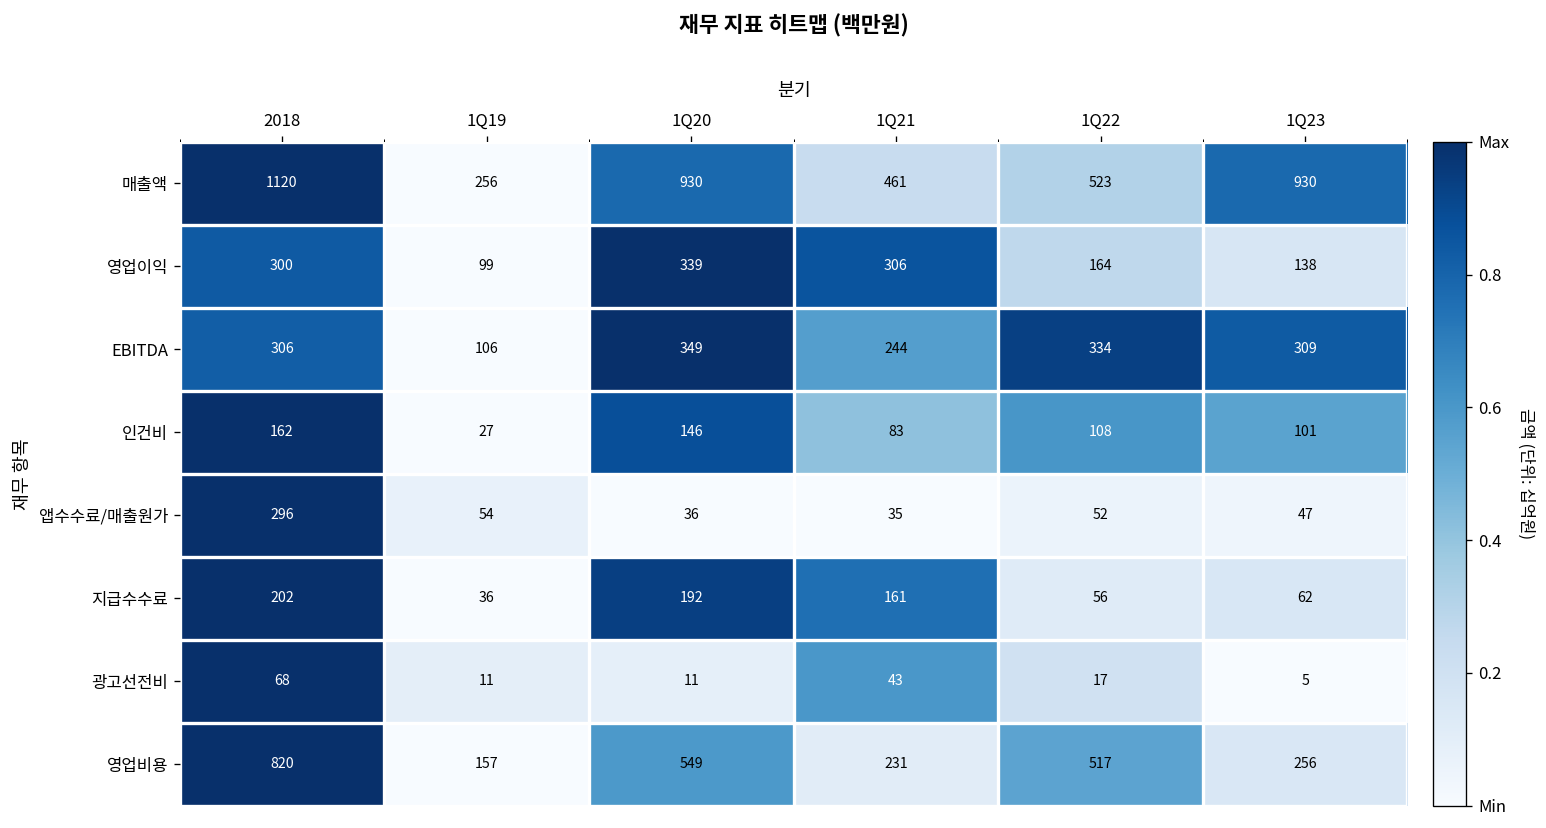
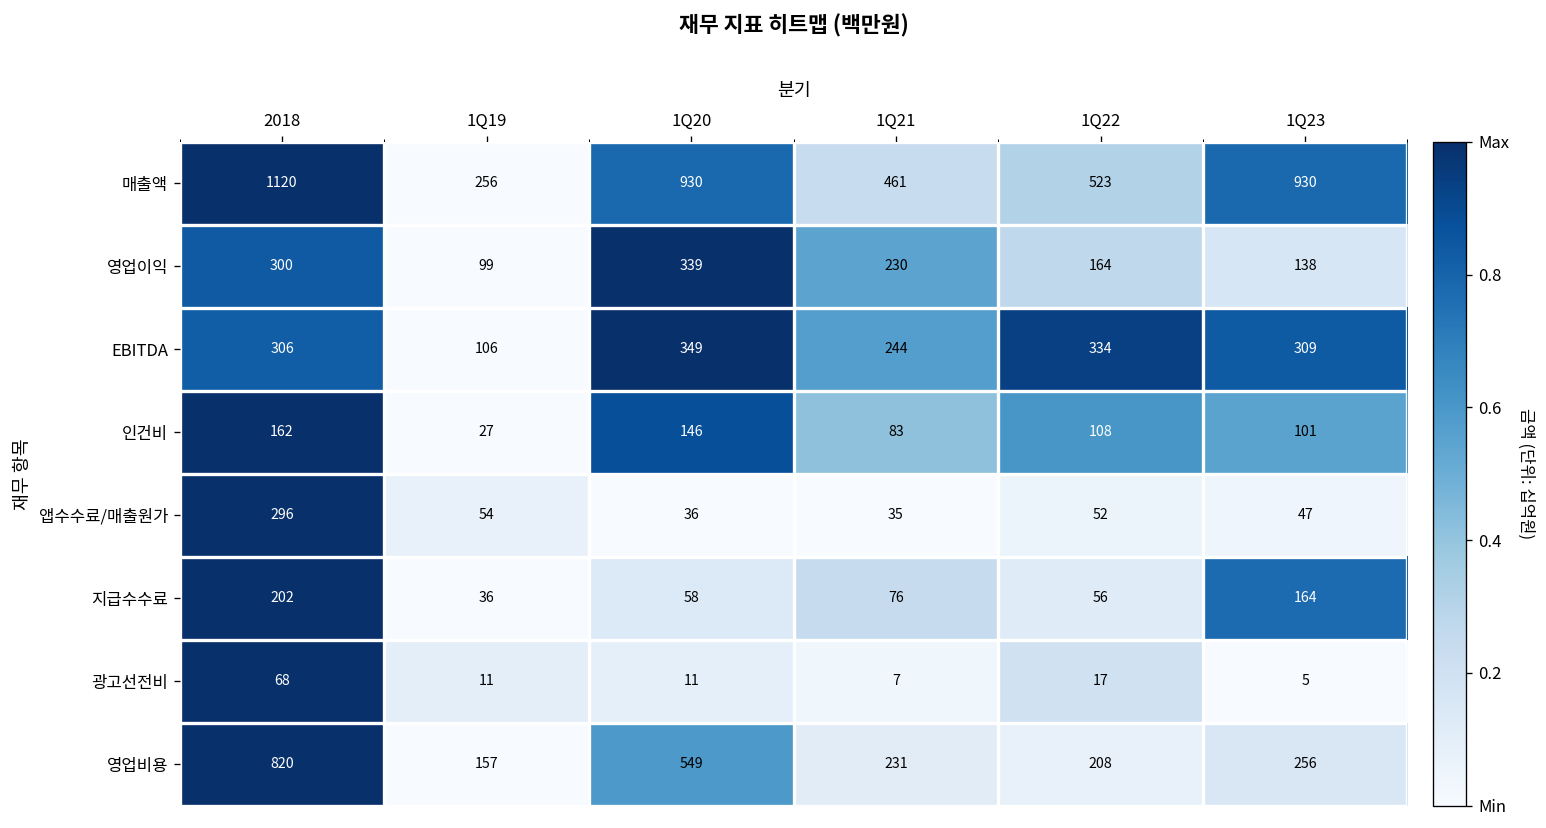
영업이익, 1Q21: 306 -> 230
지급수수료, 1Q20: 192 -> 58
지급수수료, 1Q21: 161 -> 76
지급수수료, 1Q23: 62 -> 164
광고선전비, 1Q21: 43 -> 7
영업비용, 1Q22: 517 -> 208
